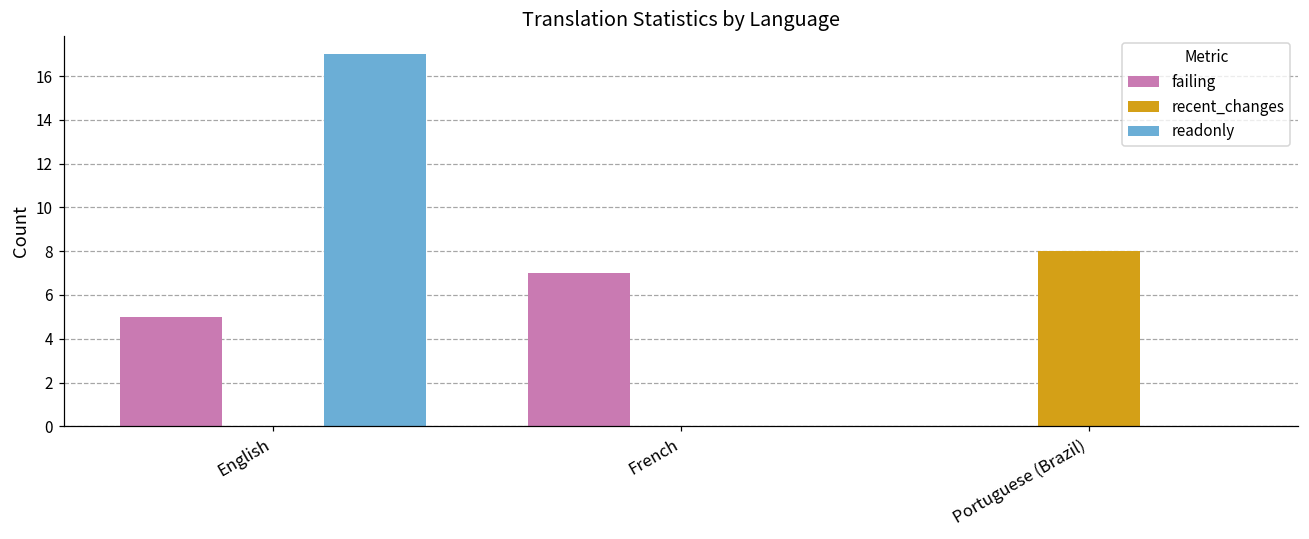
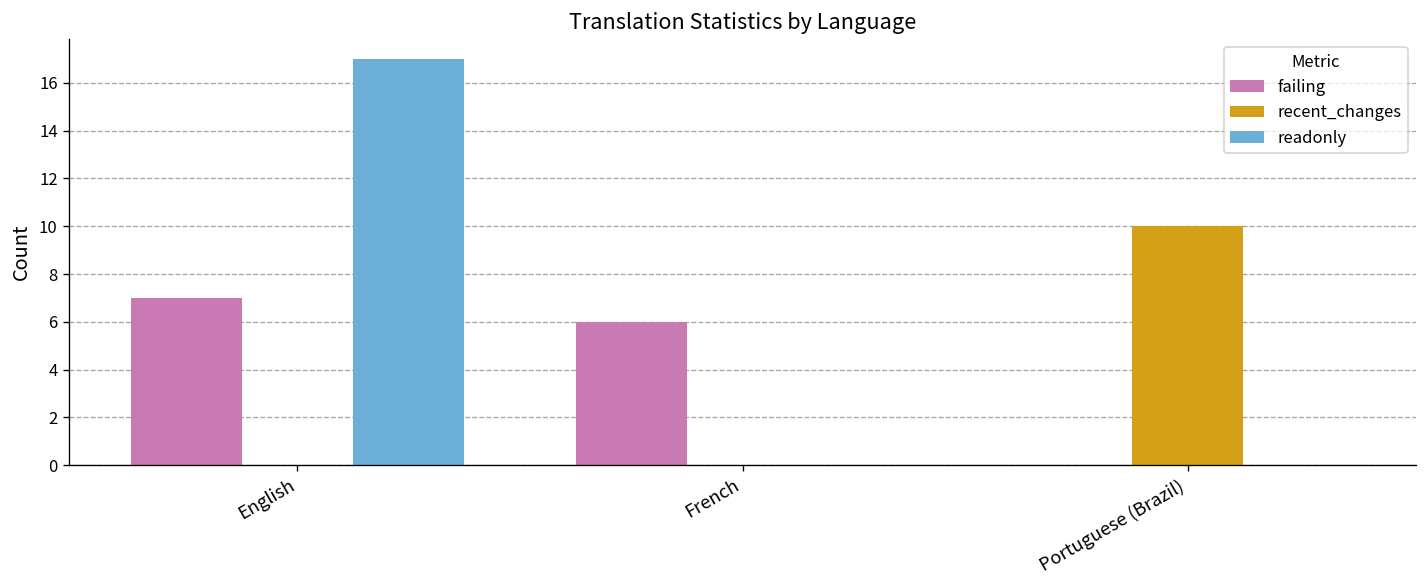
failing, English: 5 -> 7
failing, French: 7 -> 6
recent_changes, Portuguese (Brazil): 8 -> 10
